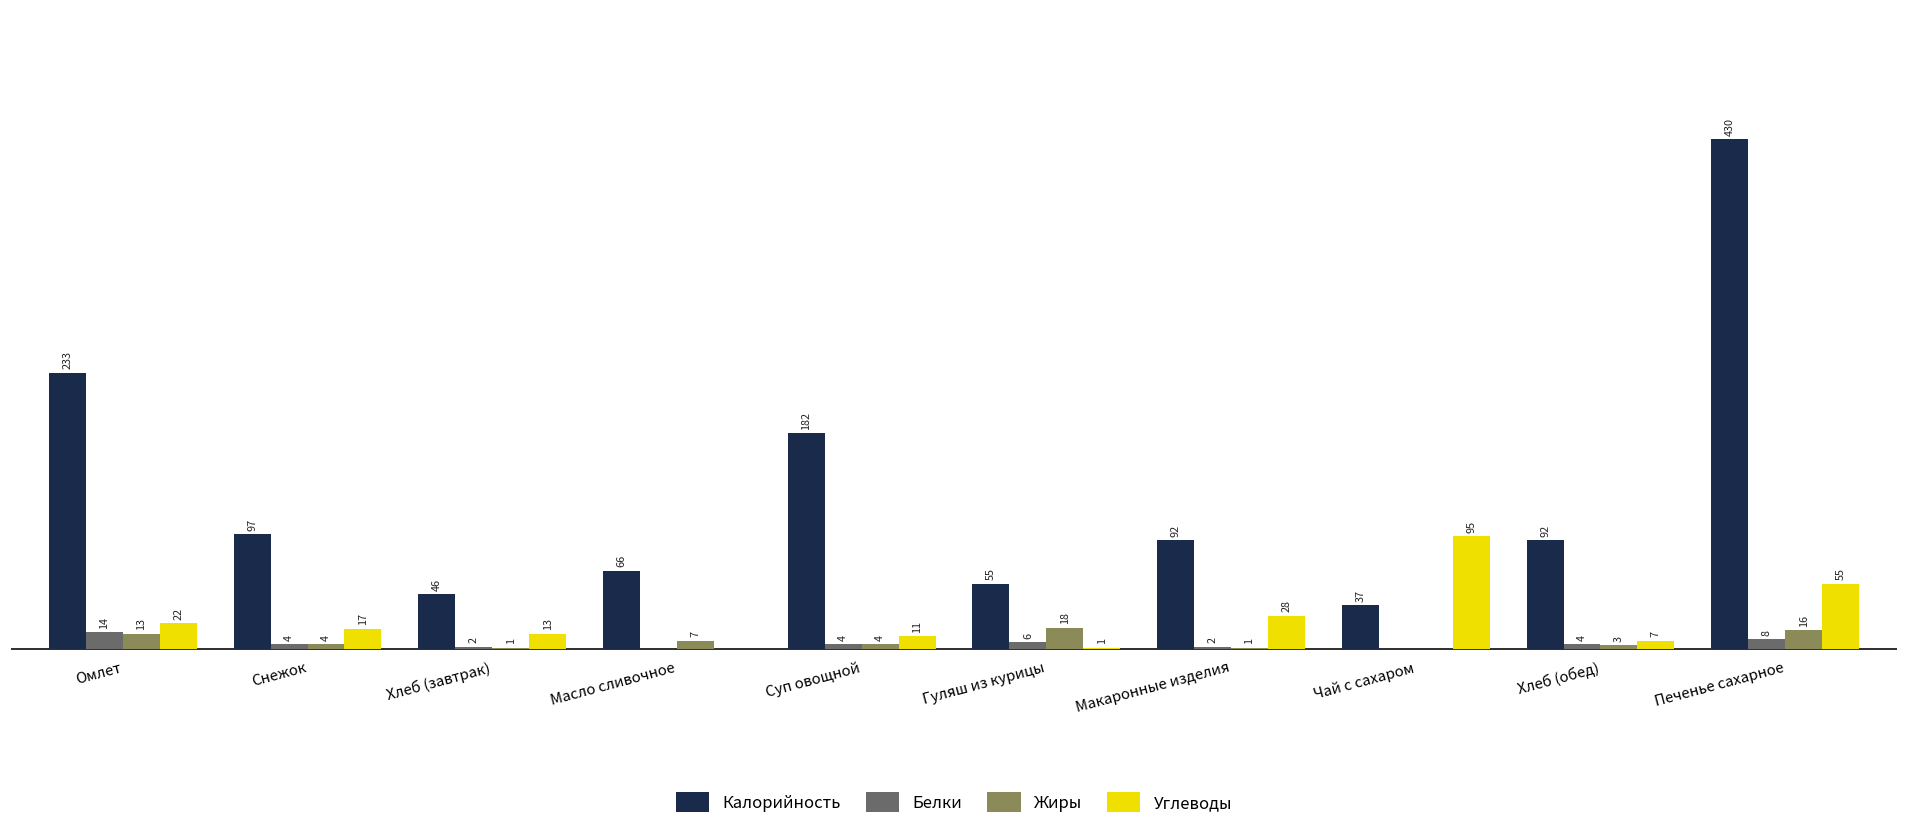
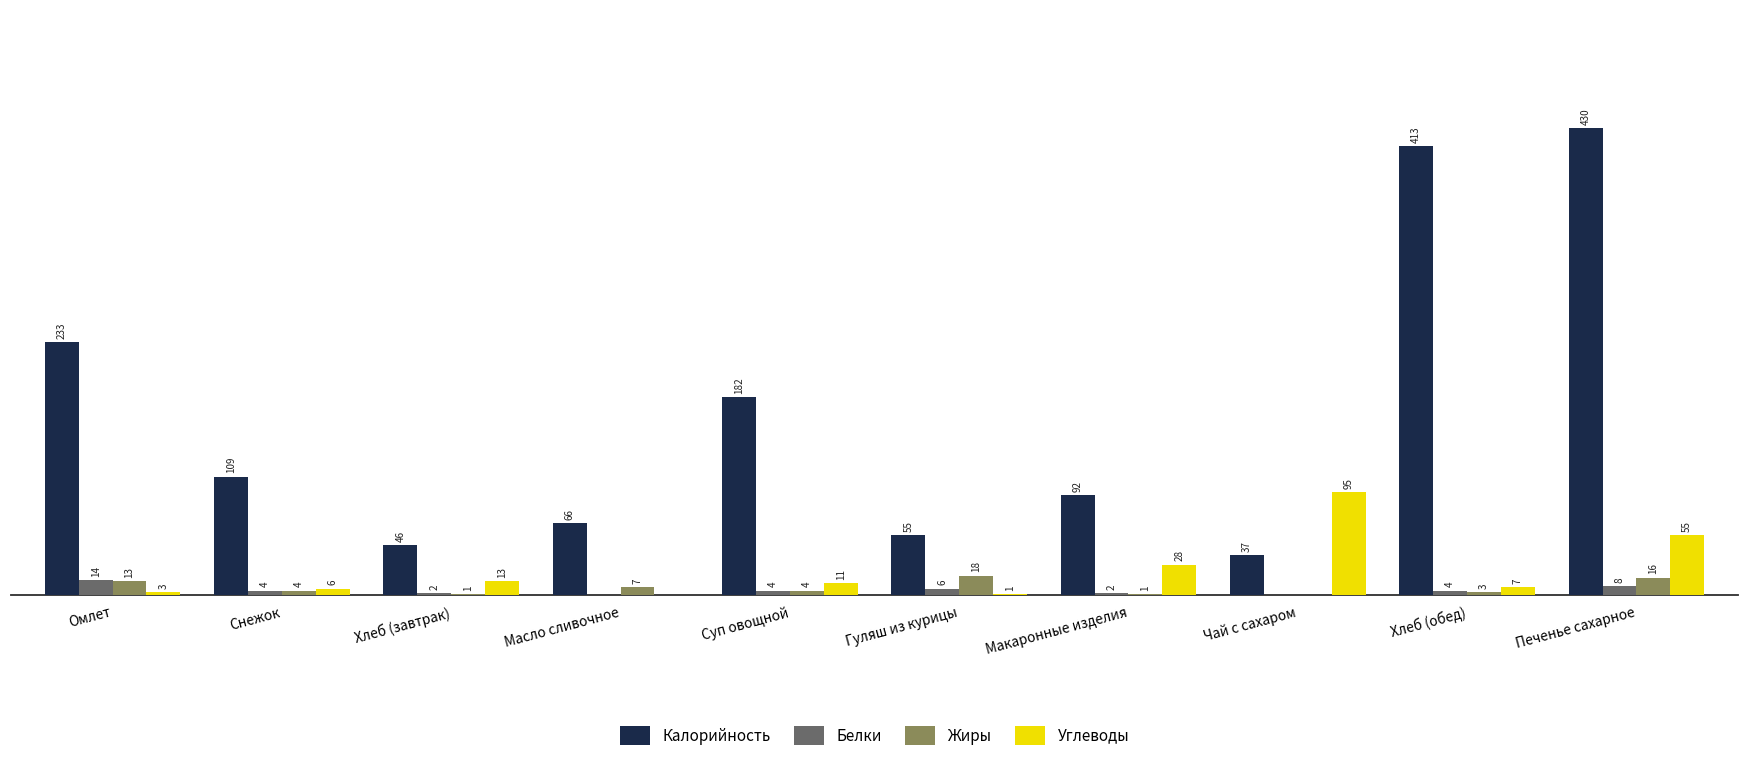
Углеводы, Омлет: 22 -> 3
Калорийность, Снежок: 97 -> 109
Углеводы, Снежок: 17 -> 6
Калорийность, Хлеб (обед): 92 -> 413
